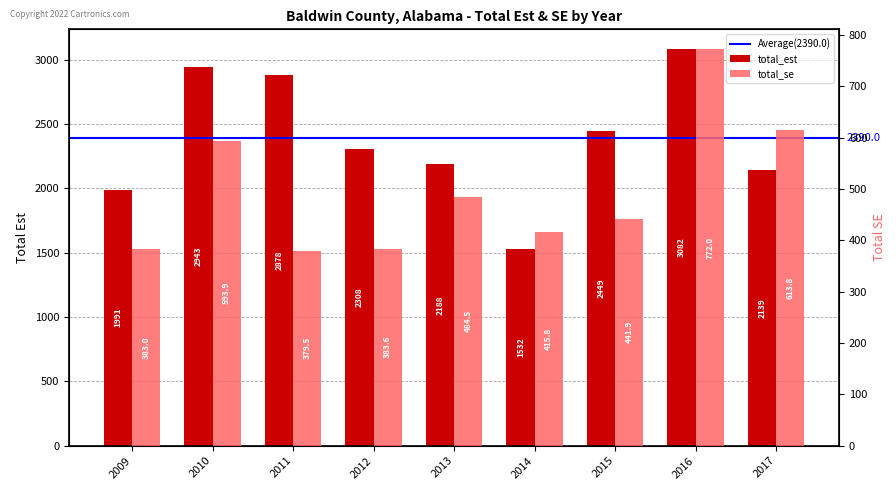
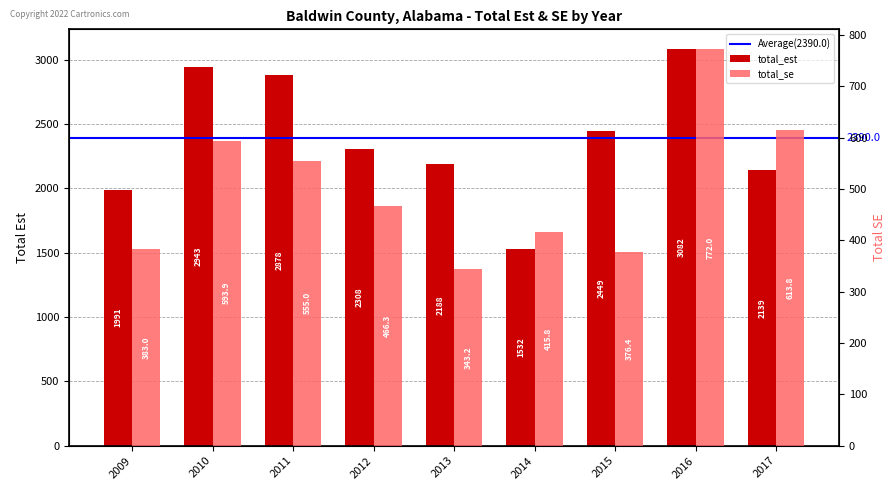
total_se, 2011: 379.5 -> 555.0
total_se, 2012: 383.6 -> 466.3
total_se, 2013: 484.5 -> 343.2
total_se, 2015: 441.9 -> 376.4
